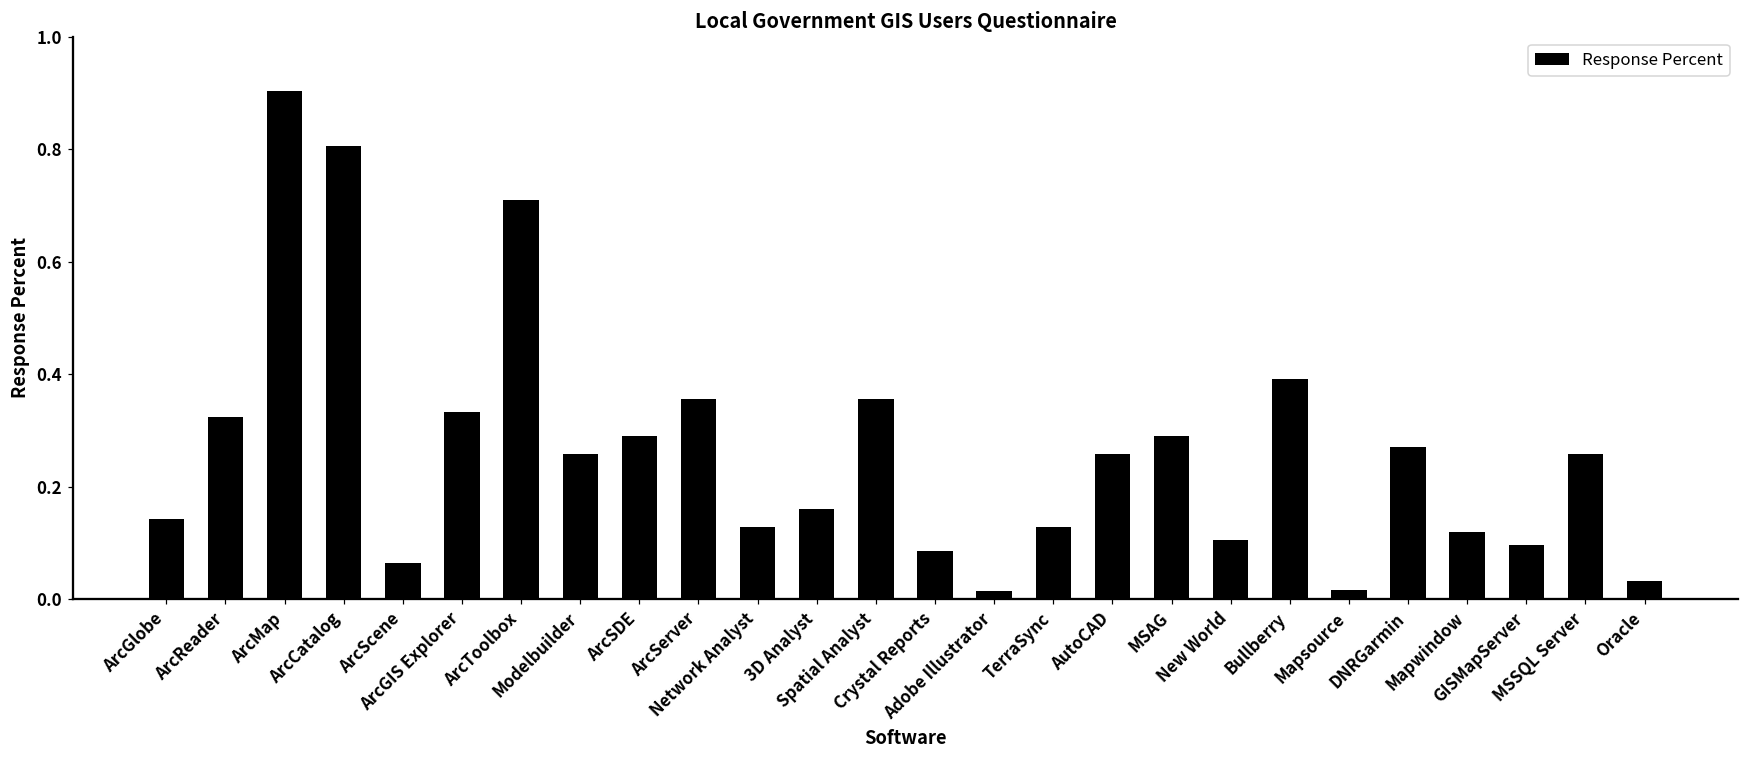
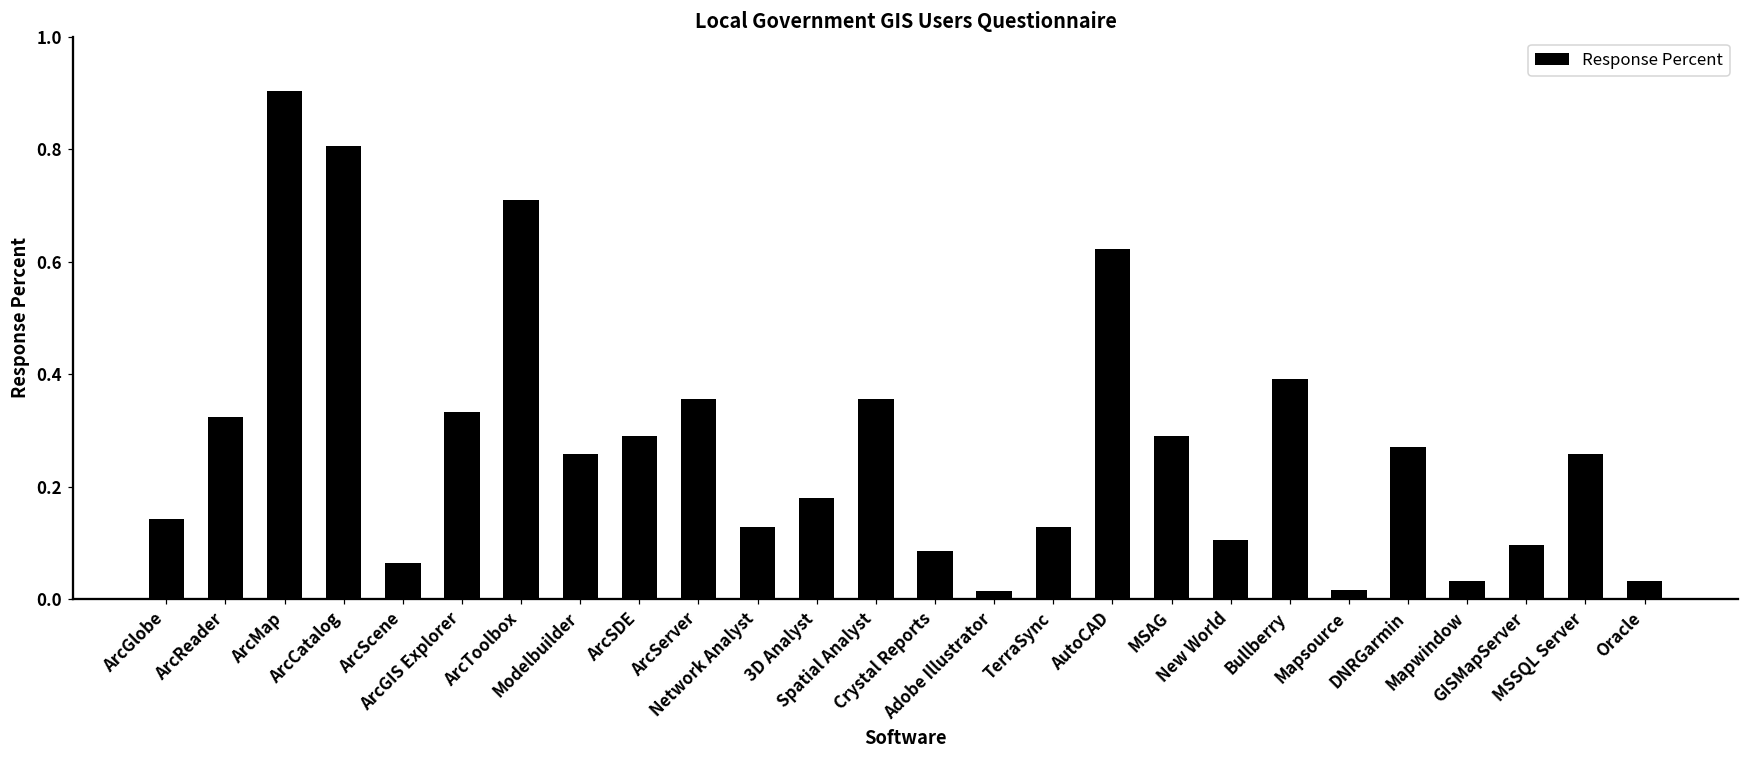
3D Analyst: 0.16 -> 0.18
AutoCAD: 0.26 -> 0.62
Mapwindow: 0.12 -> 0.03
